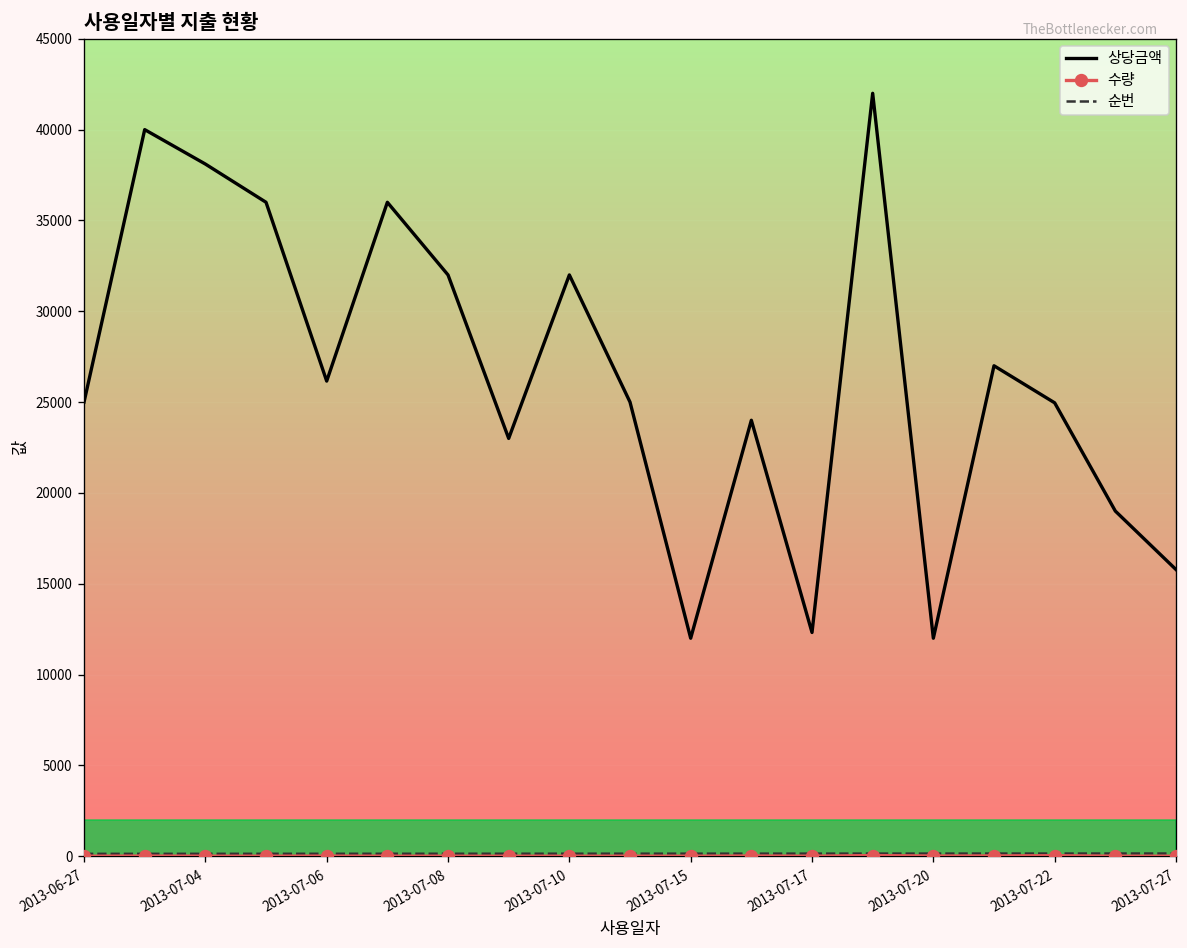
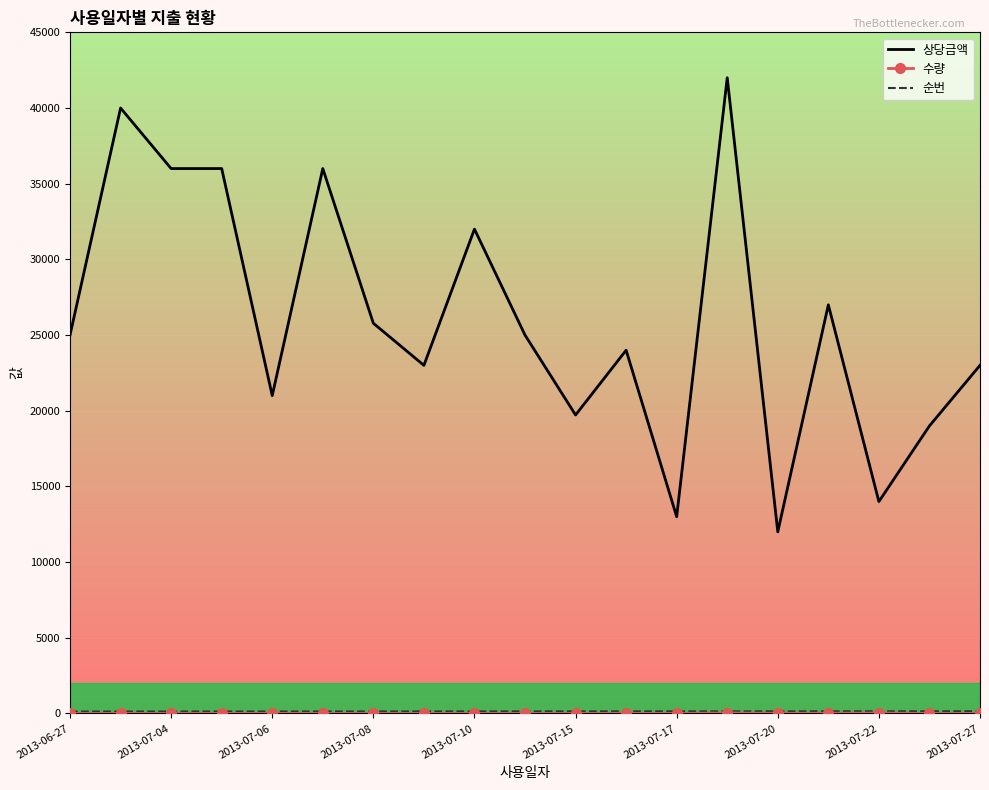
상당금액, 2013-07-04: 38100 -> 36000
상당금액, 2013-07-06: 26200 -> 21000
상당금액, 2013-07-08: 32000 -> 25800
상당금액, 2013-07-15: 12000 -> 19700
상당금액, 2013-07-17: 12300 -> 13000
상당금액, 2013-07-22: 25000 -> 14000
상당금액, 2013-07-27: 15800 -> 23000
